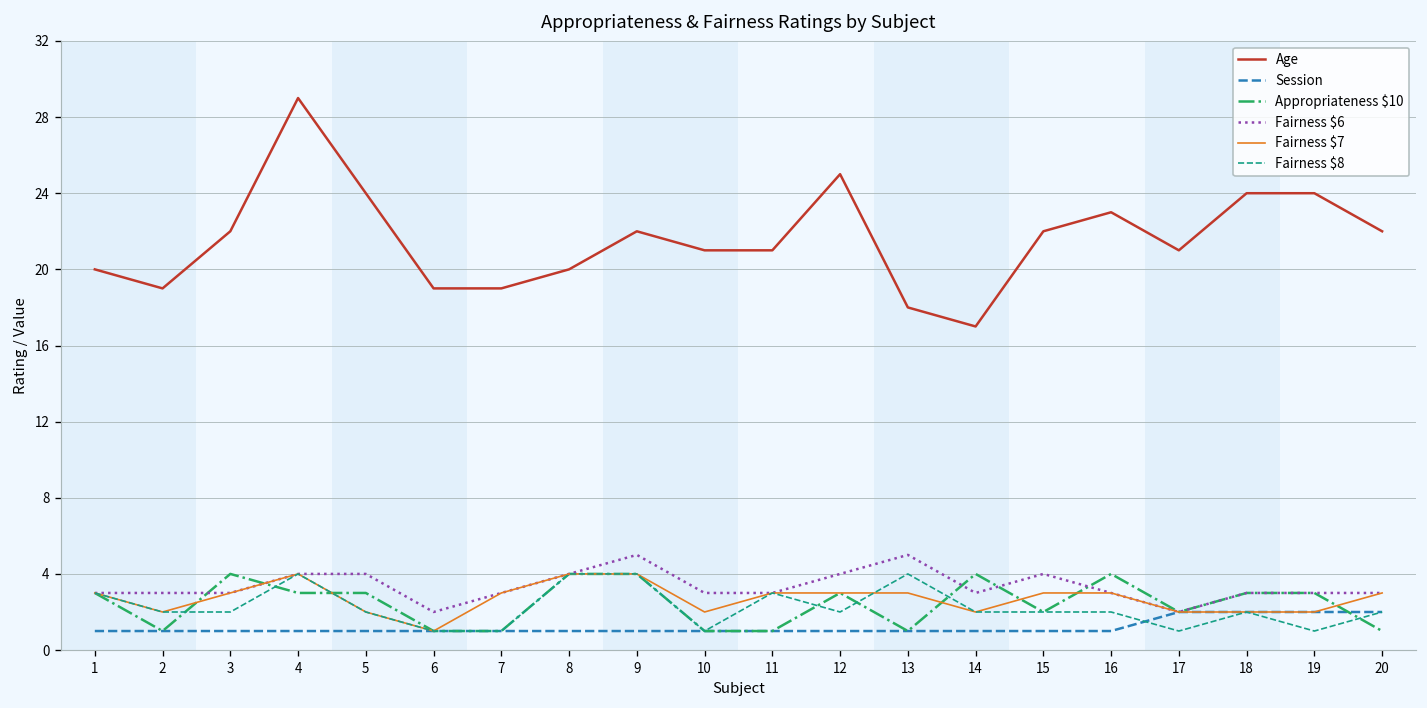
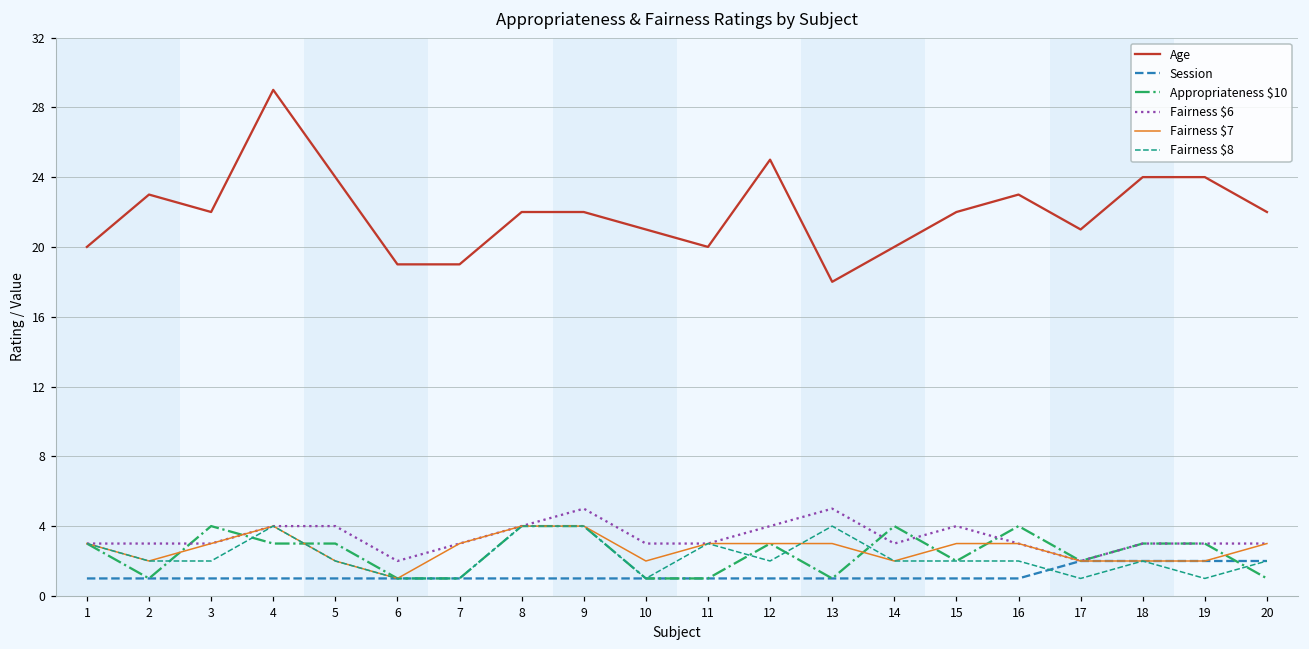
Age, 2: 19 -> 23
Age, 8: 20 -> 22
Age, 11: 21 -> 20
Age, 14: 17 -> 20
